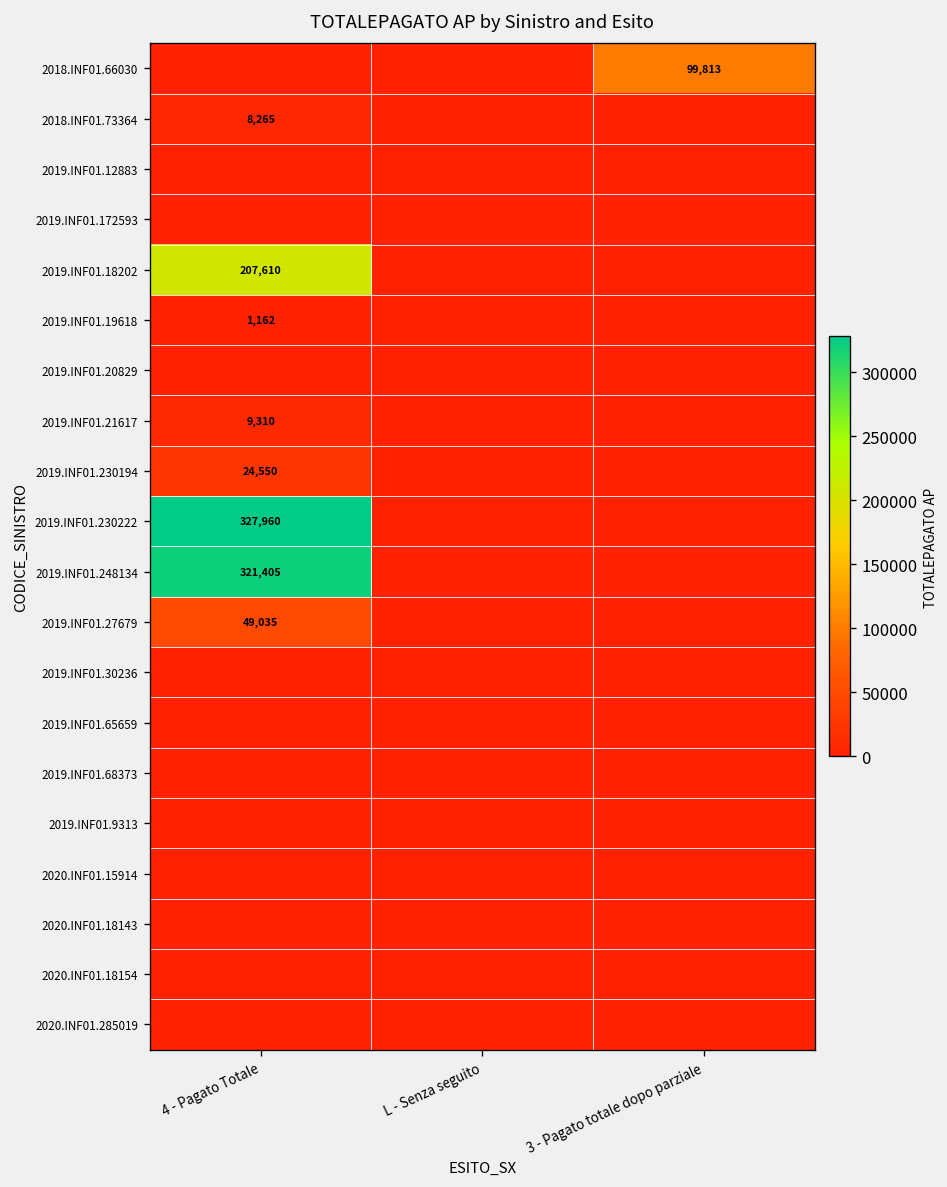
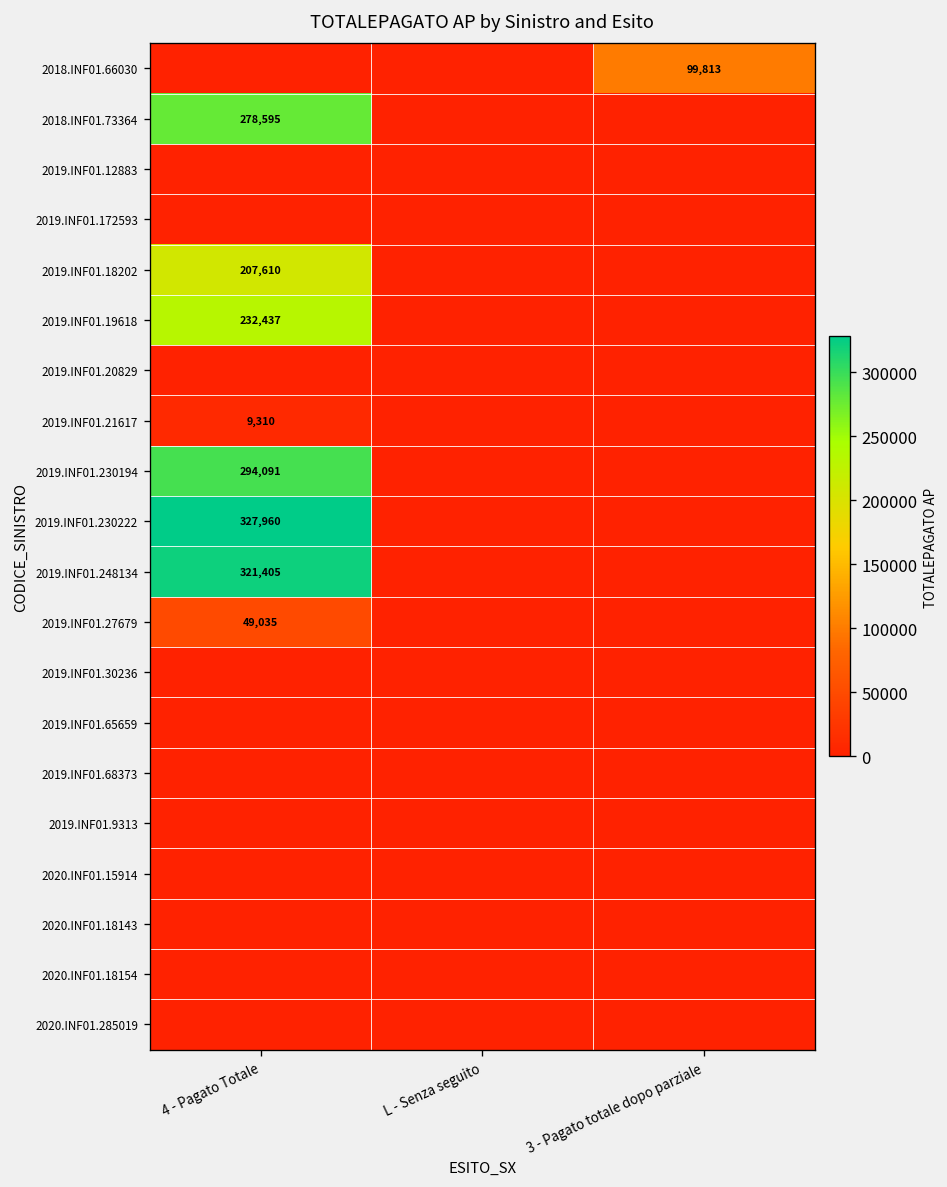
2018.INF01.73364, 4 - Pagato Totale: 8,265 -> 278,595
2019.INF01.19618, 4 - Pagato Totale: 1,162 -> 232,437
2019.INF01.230194, 4 - Pagato Totale: 24,550 -> 294,091
